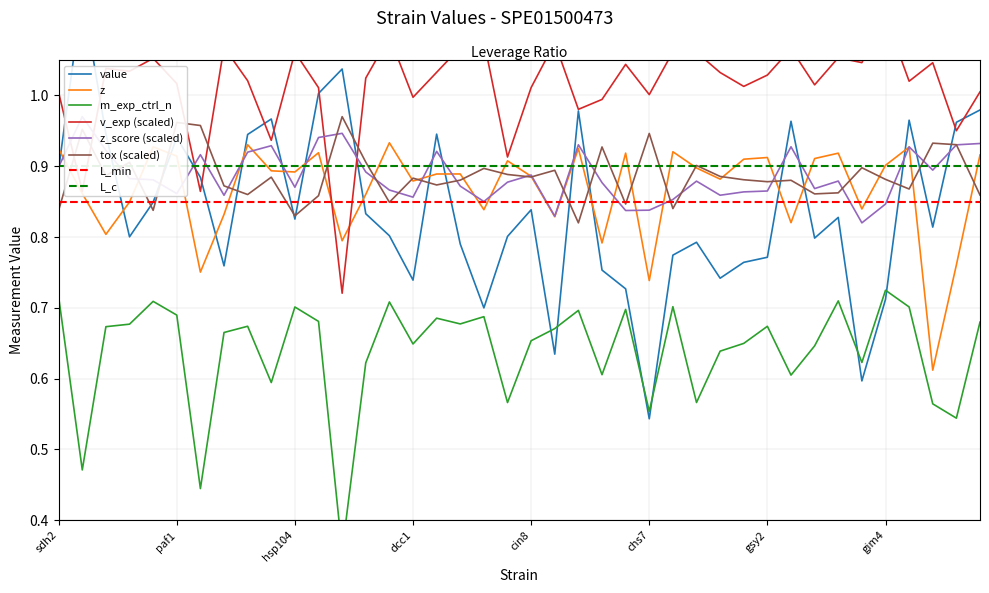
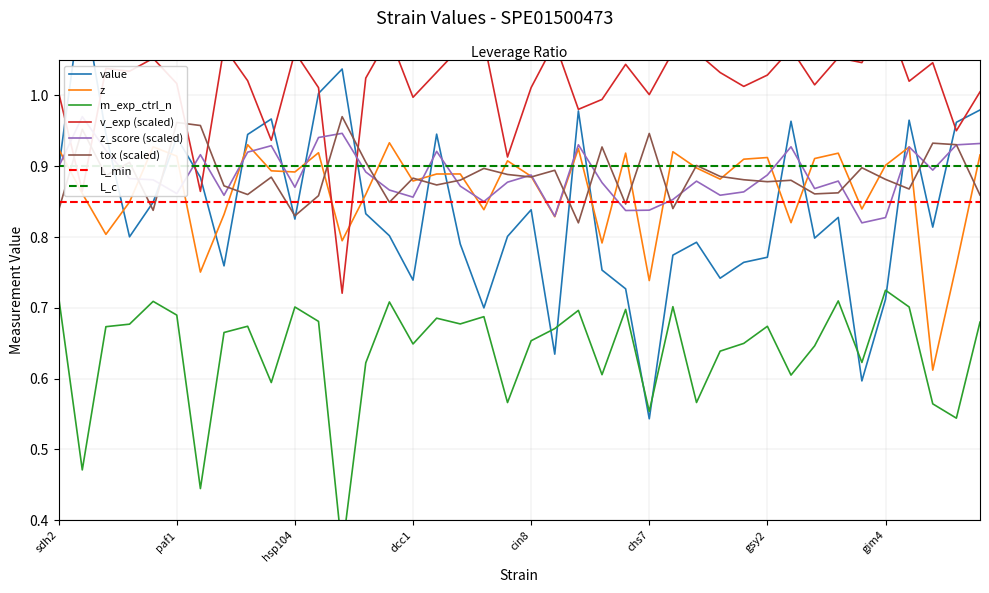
z_score (scaled), gsy2: 0.86 -> 0.89
z_score (scaled), gim4: 0.85 -> 0.83
